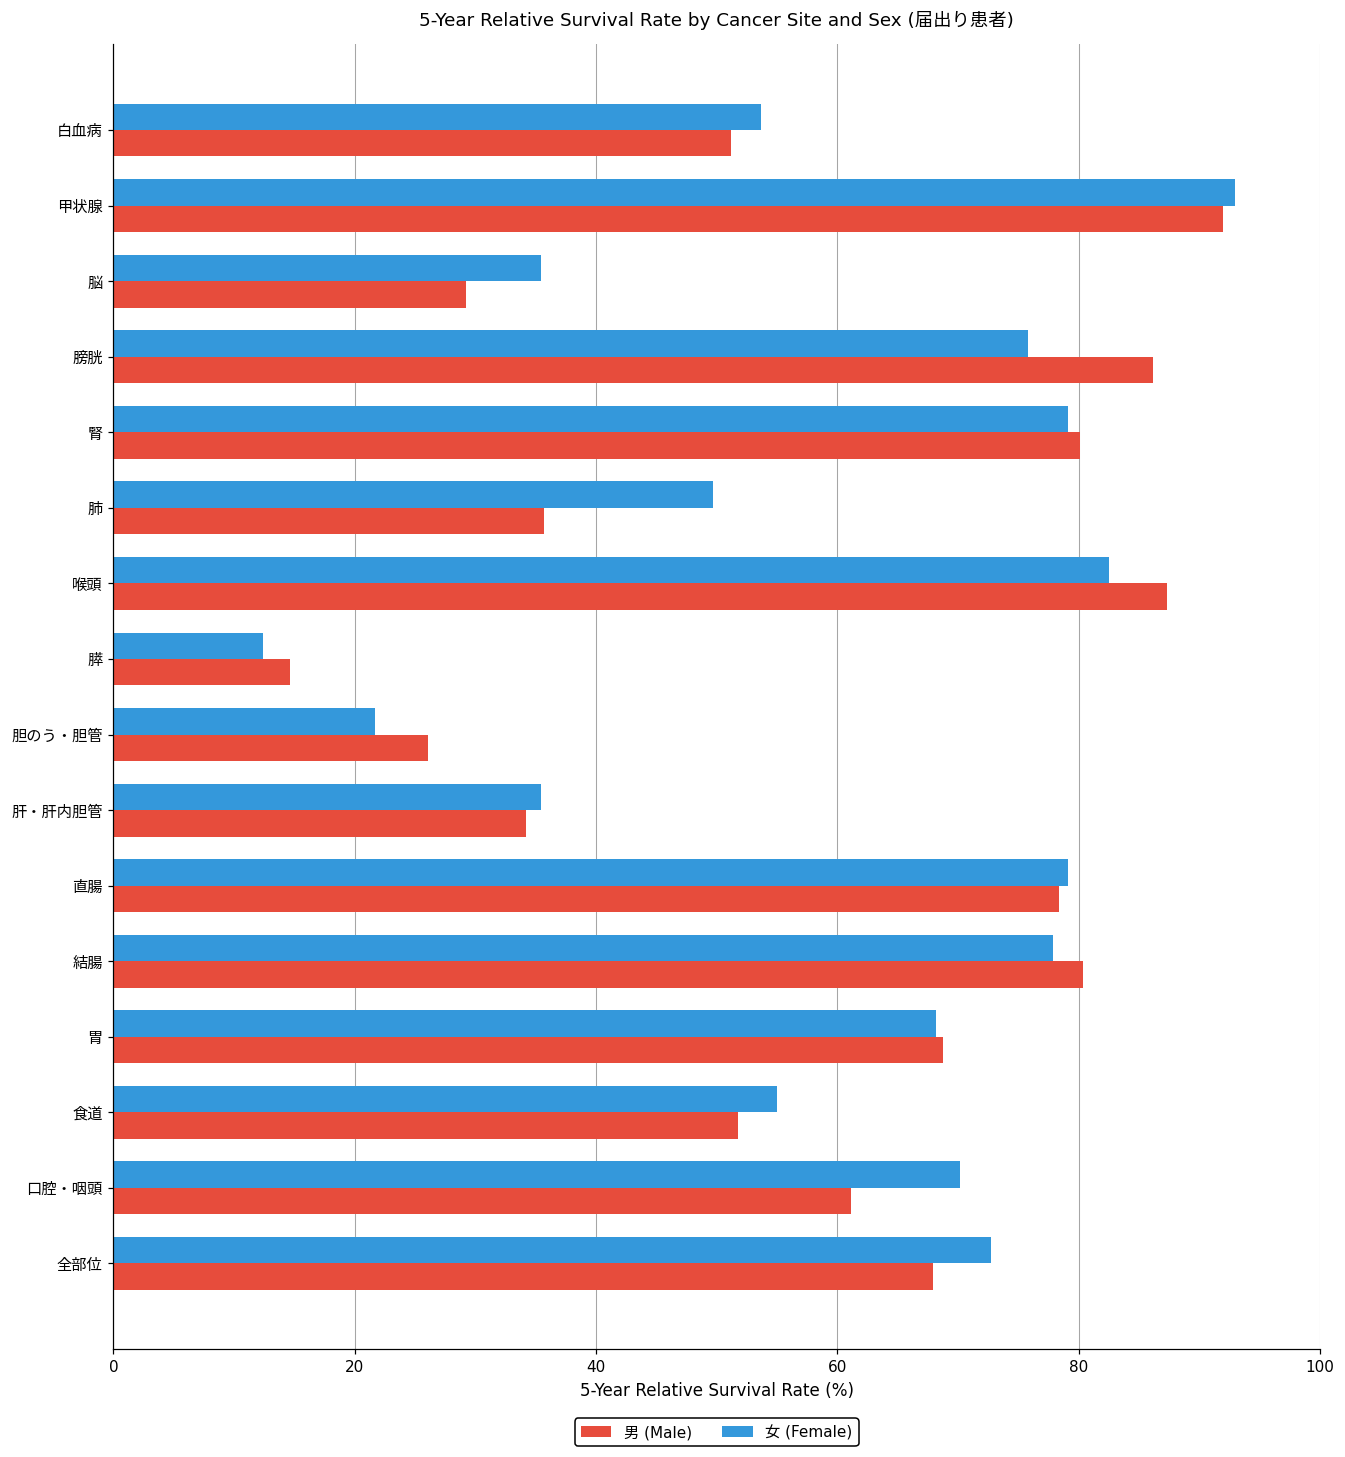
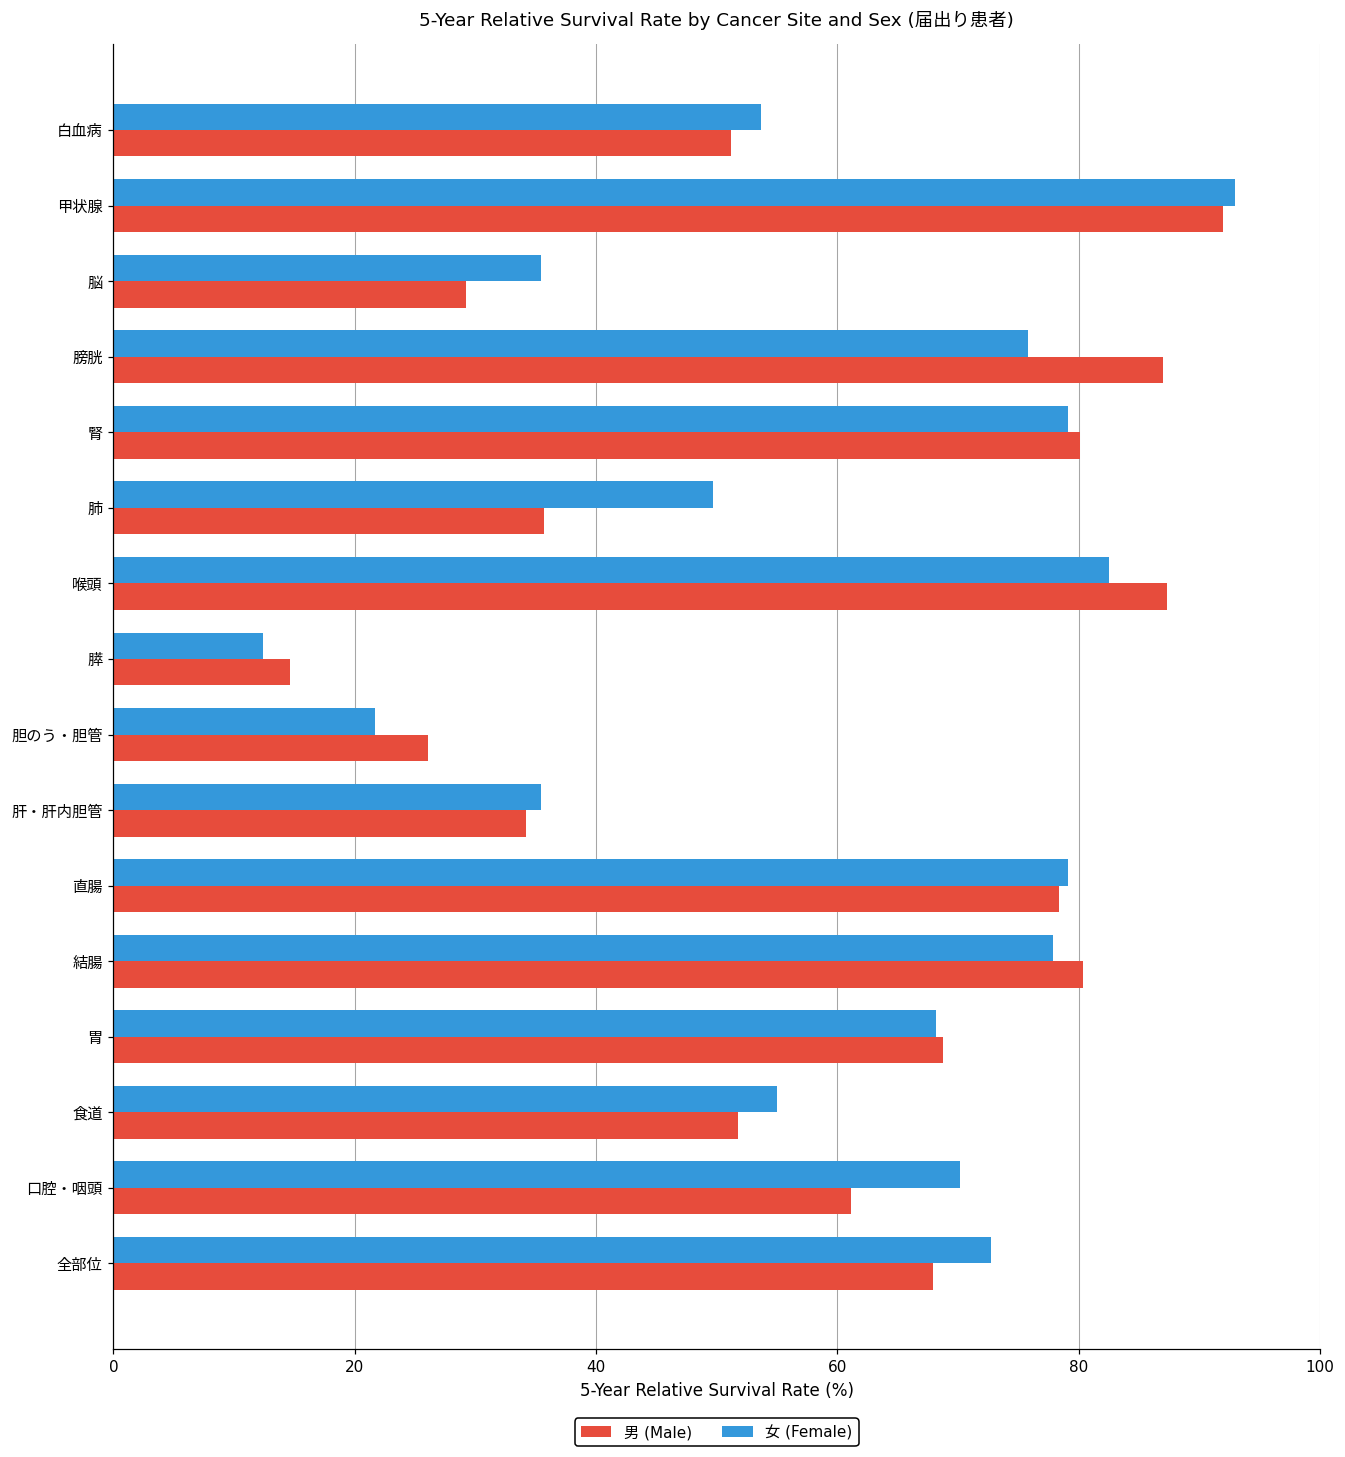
男 (Male), 膀胱: 86.2 -> 87.0
